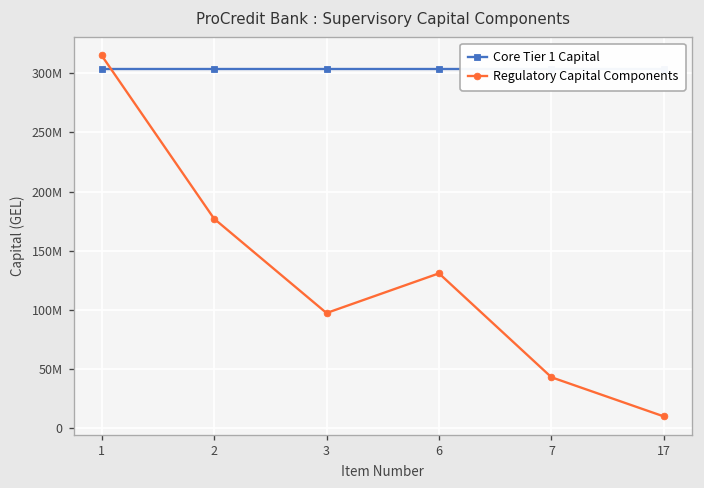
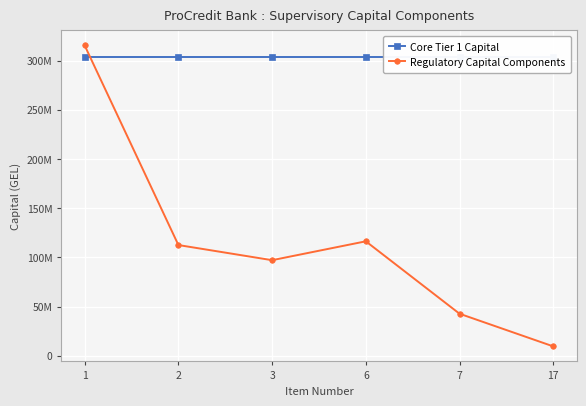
Regulatory Capital Components, 2: 180000000 -> 110000000
Regulatory Capital Components, 6: 130000000 -> 120000000
